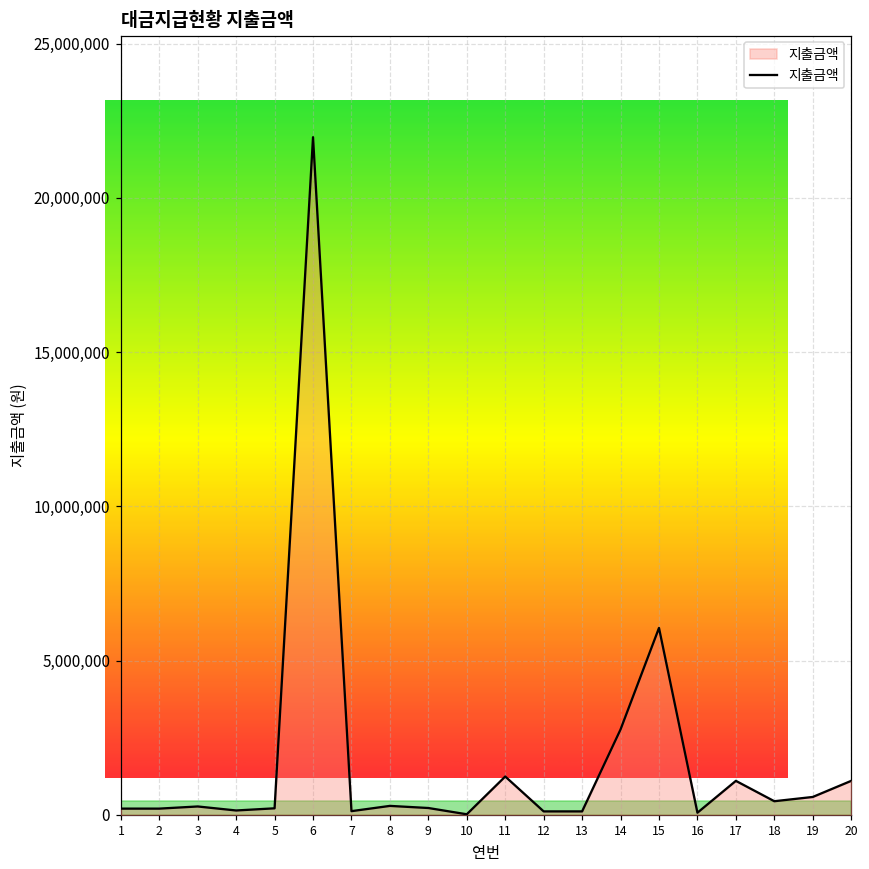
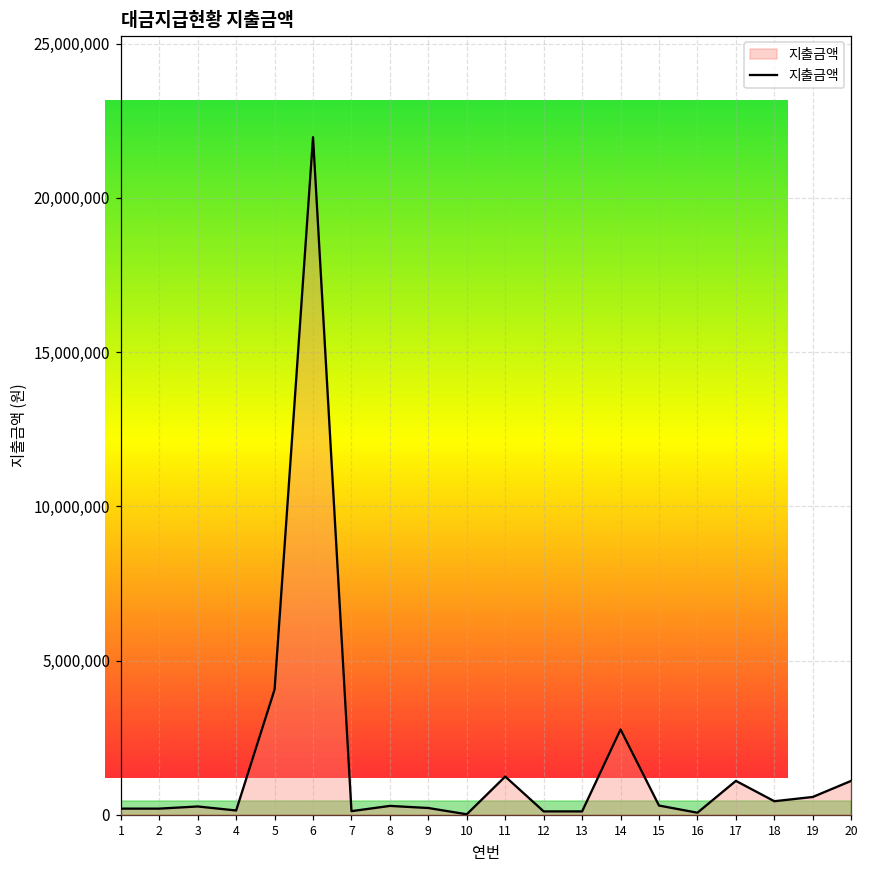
5: 200,000 -> 4,100,000
15: 6,100,000 -> 300,000
